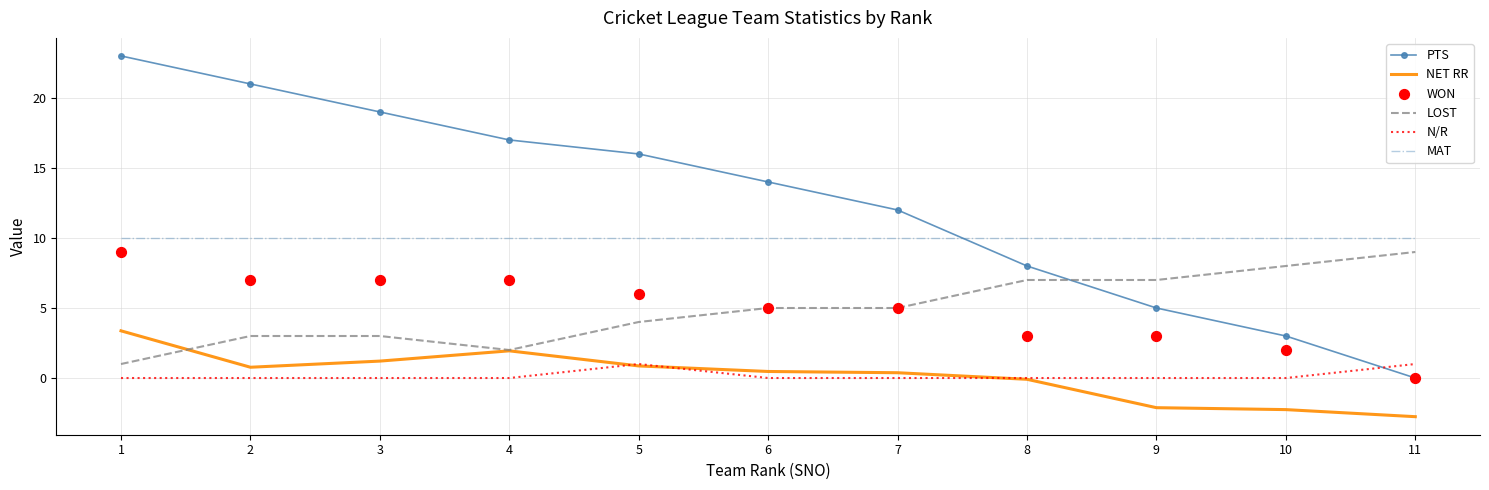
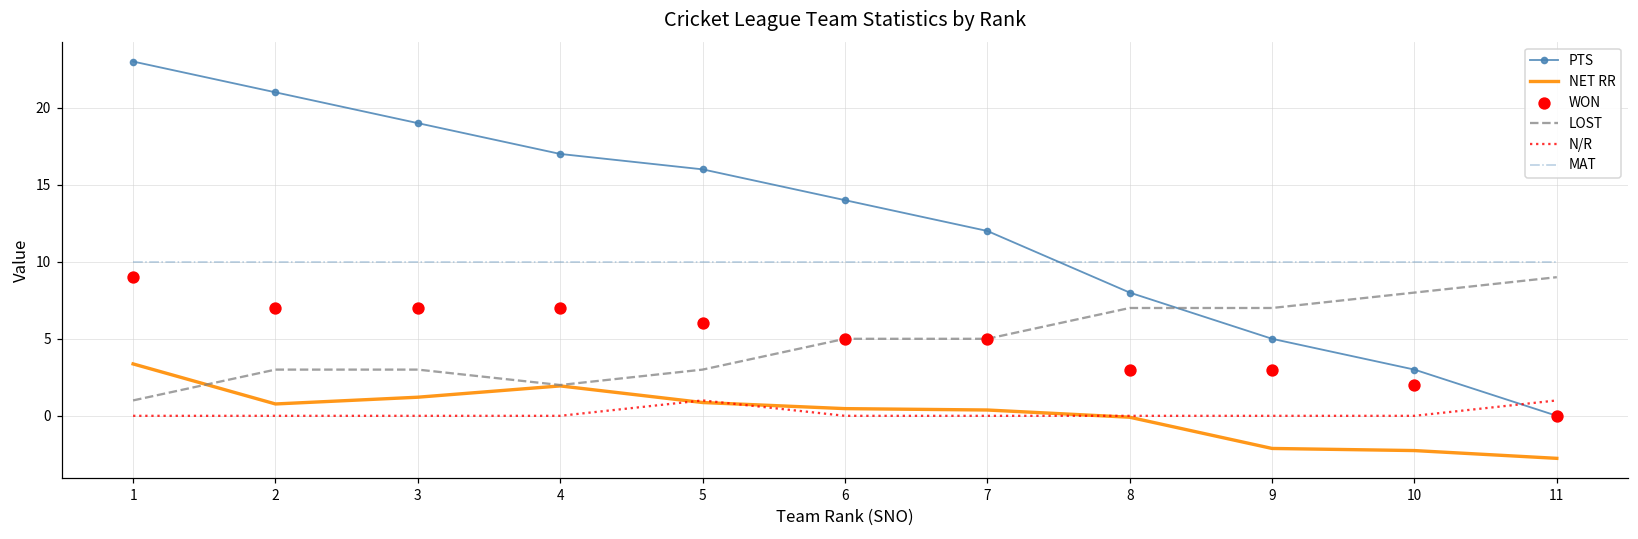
LOST, 5: 4 -> 3
